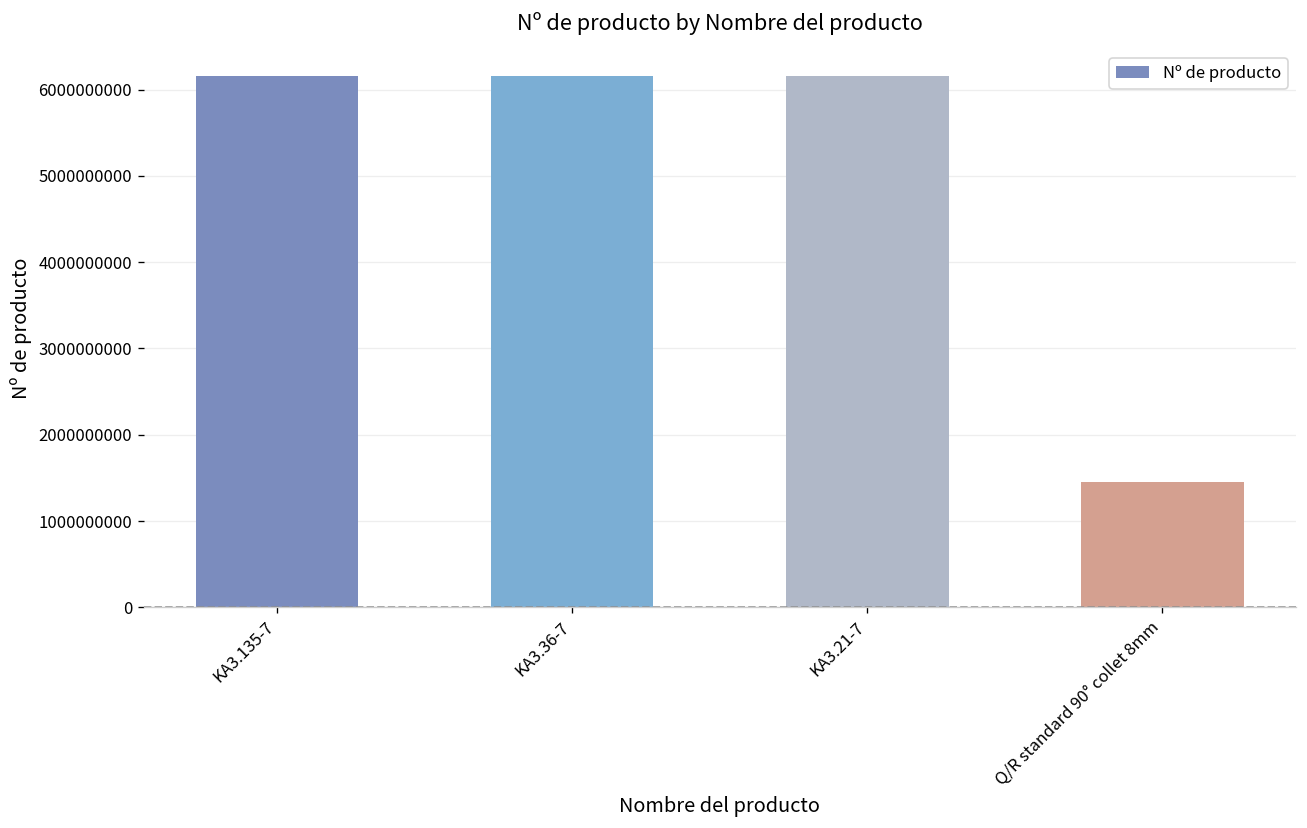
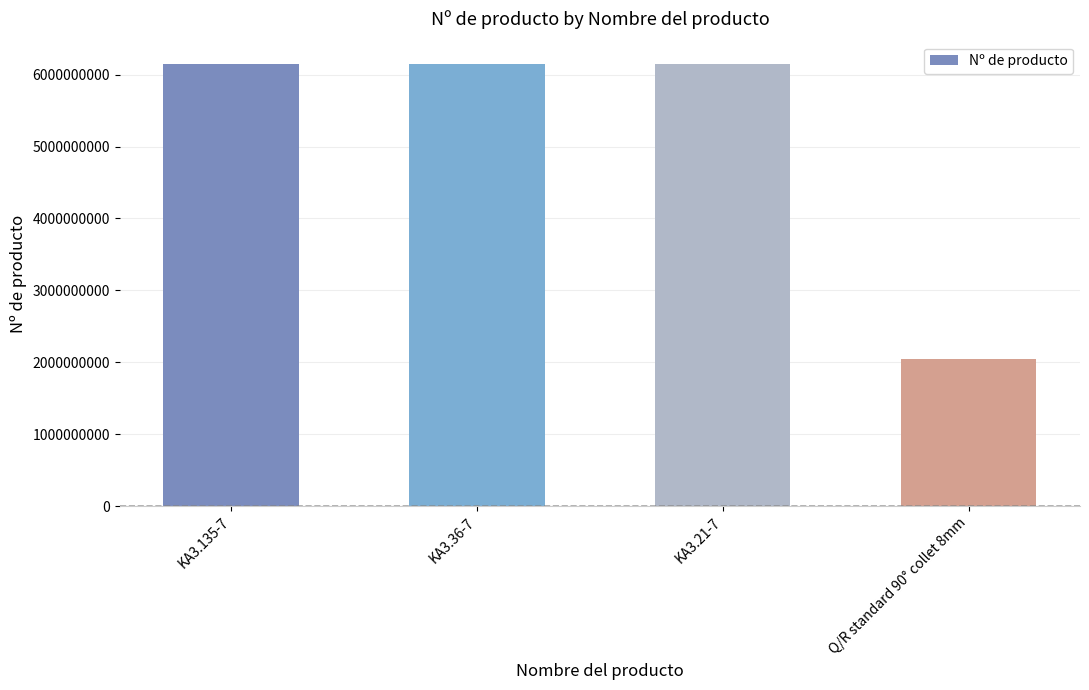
Q/R standard 90° collet 8mm: 1500000000 -> 2100000000
